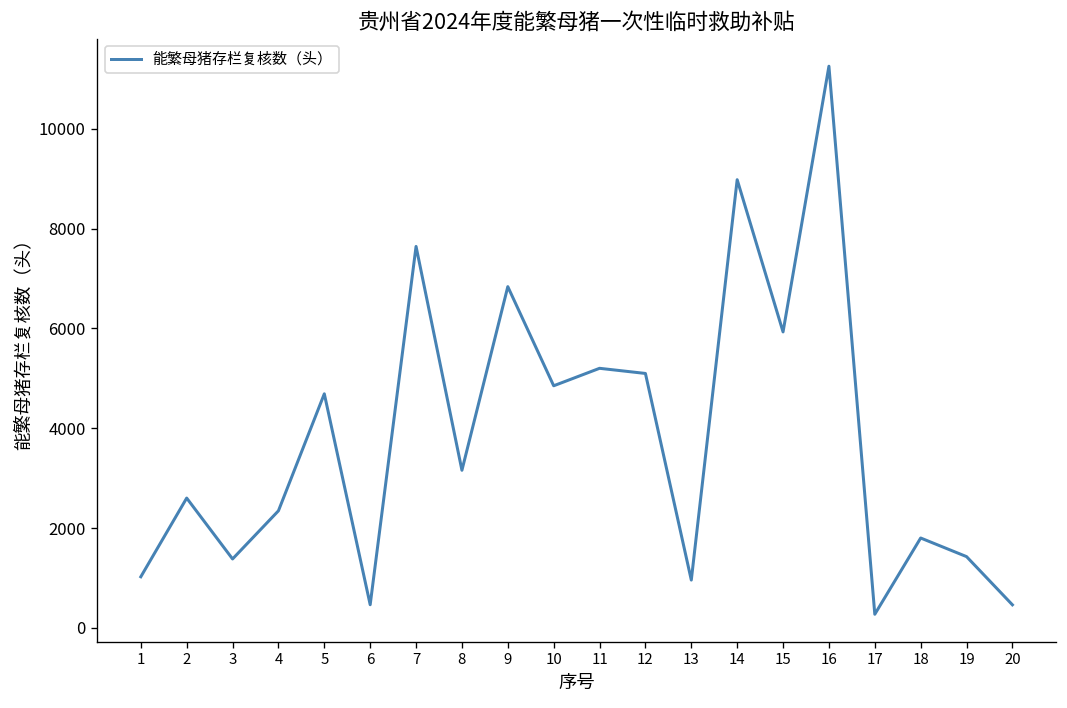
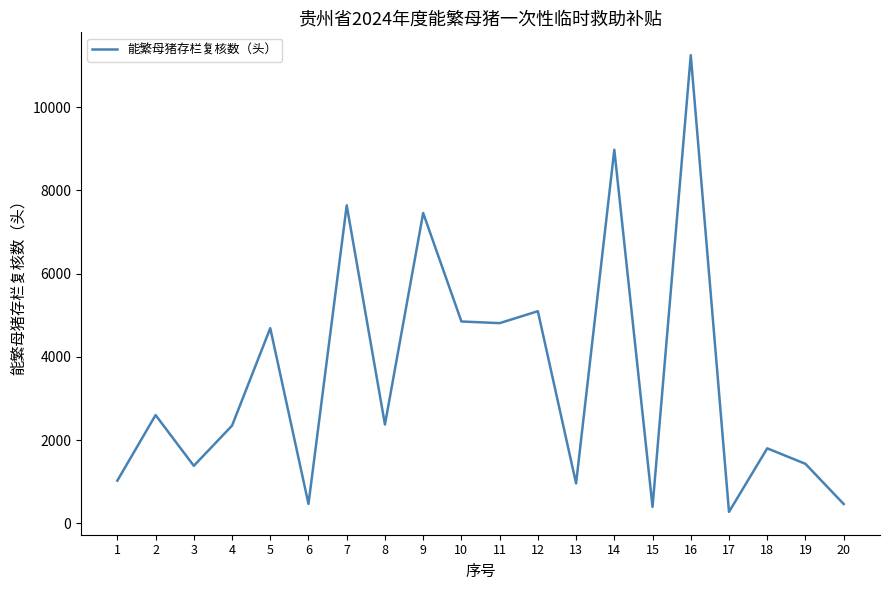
8: 3200 -> 2400
9: 6800 -> 7500
11: 5200 -> 4800
15: 5900 -> 400
